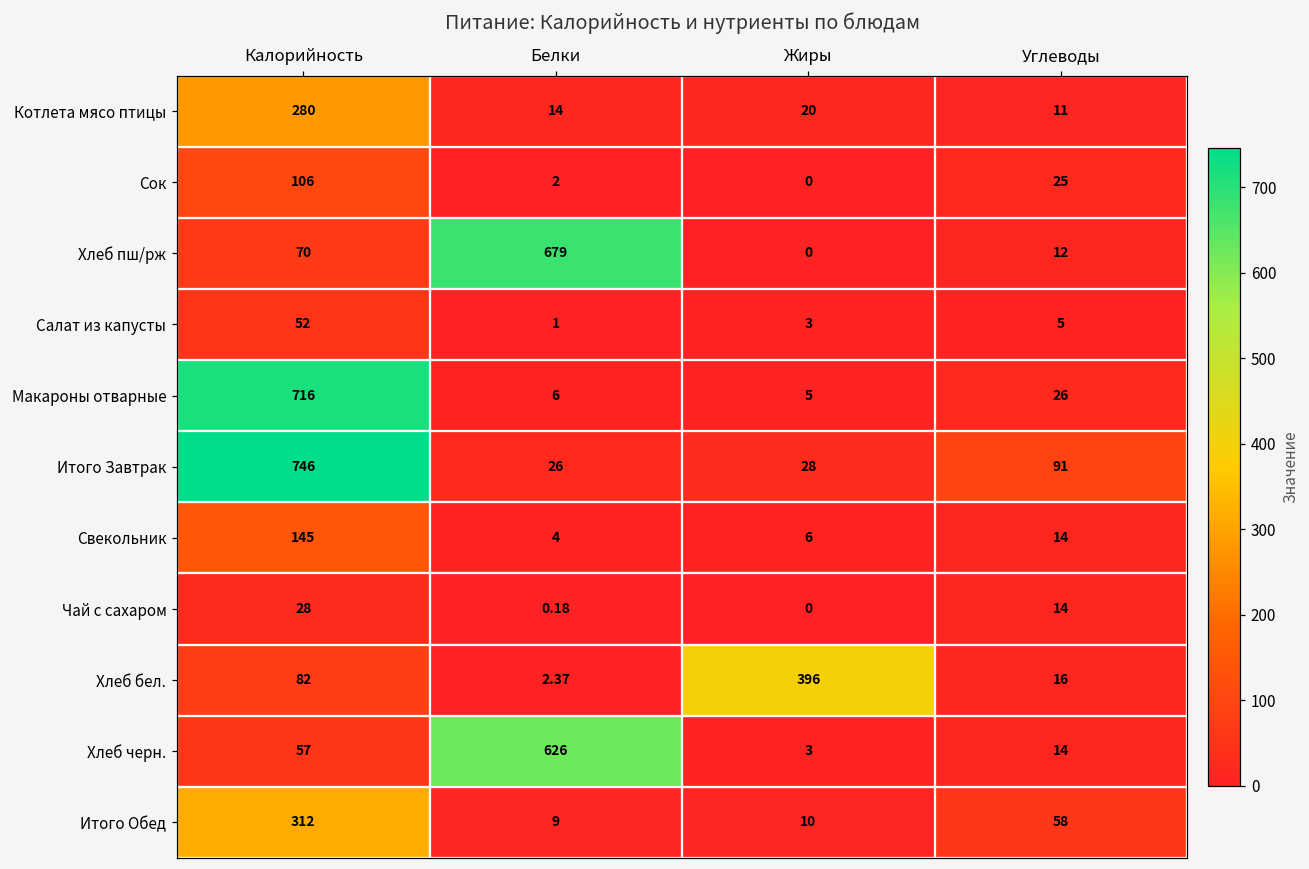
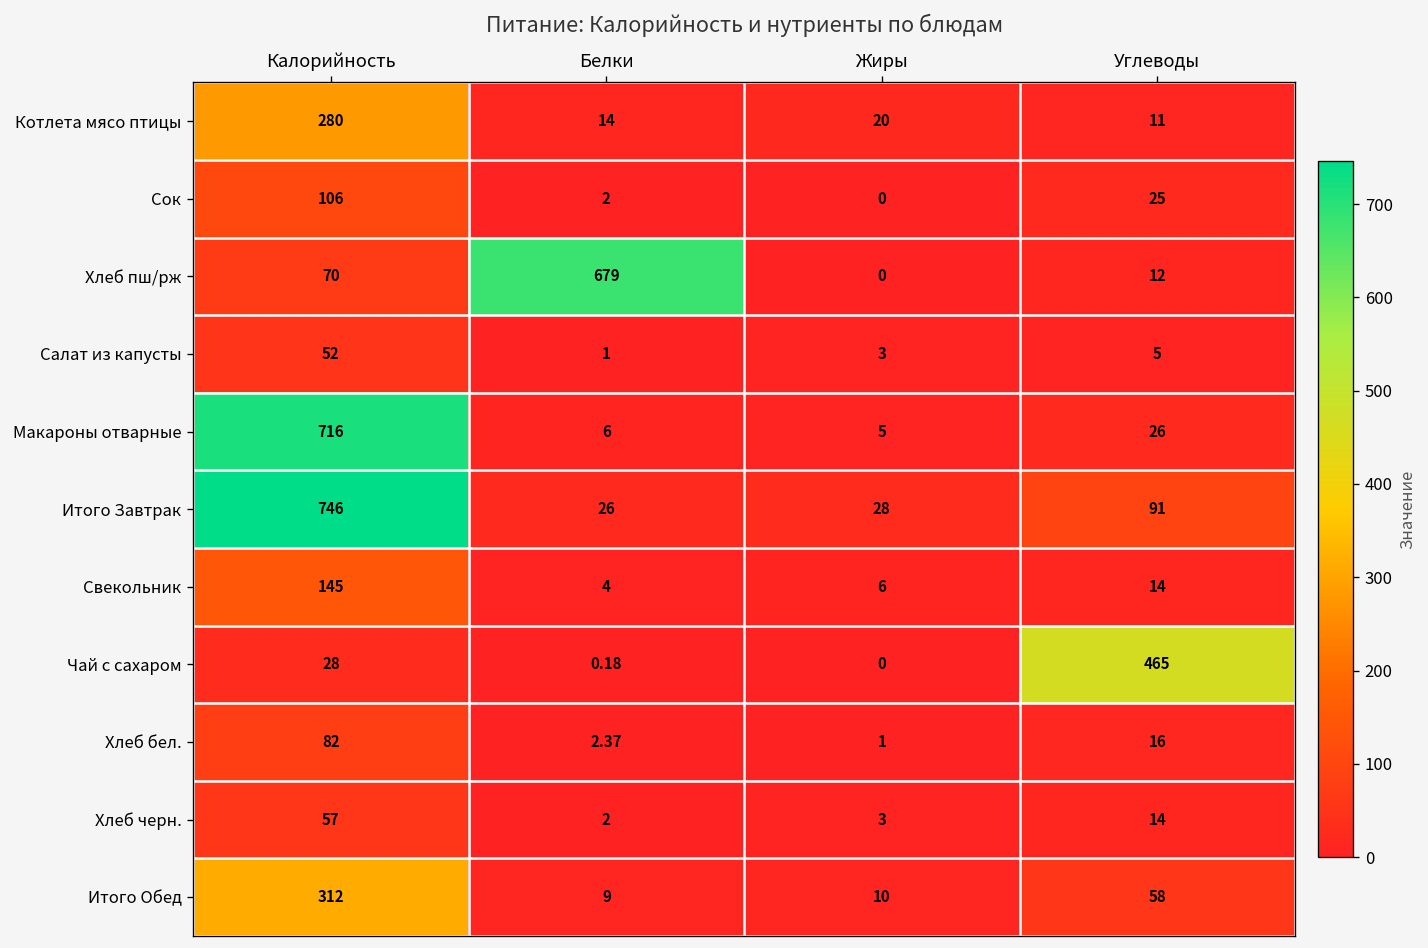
Чай с сахаром, Углеводы: 14 -> 465
Хлеб бел., Жиры: 396 -> 1
Хлеб черн., Белки: 626 -> 2
